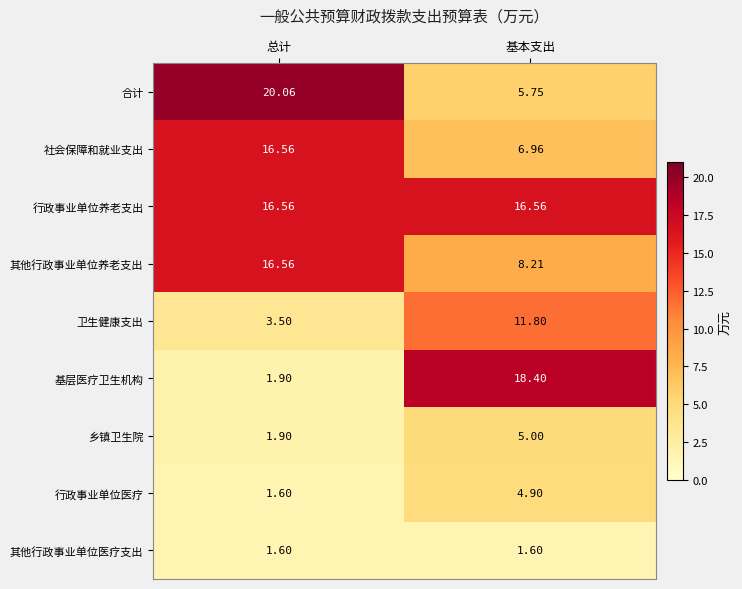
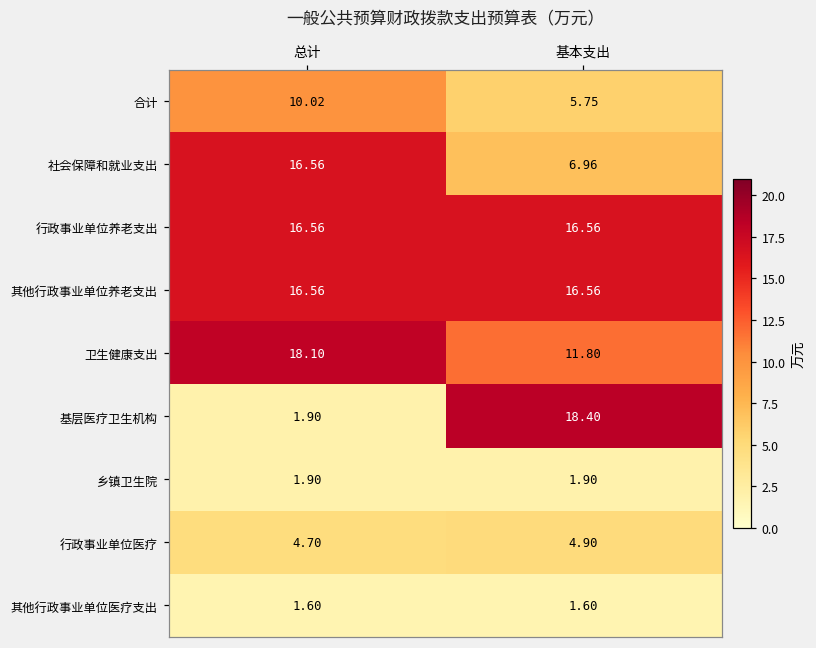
合计, 总计: 20.06 -> 10.02
其他行政事业单位养老支出, 基本支出: 8.21 -> 16.56
卫生健康支出, 总计: 3.50 -> 18.10
乡镇卫生院, 基本支出: 5.00 -> 1.90
行政事业单位医疗, 总计: 1.60 -> 4.70
